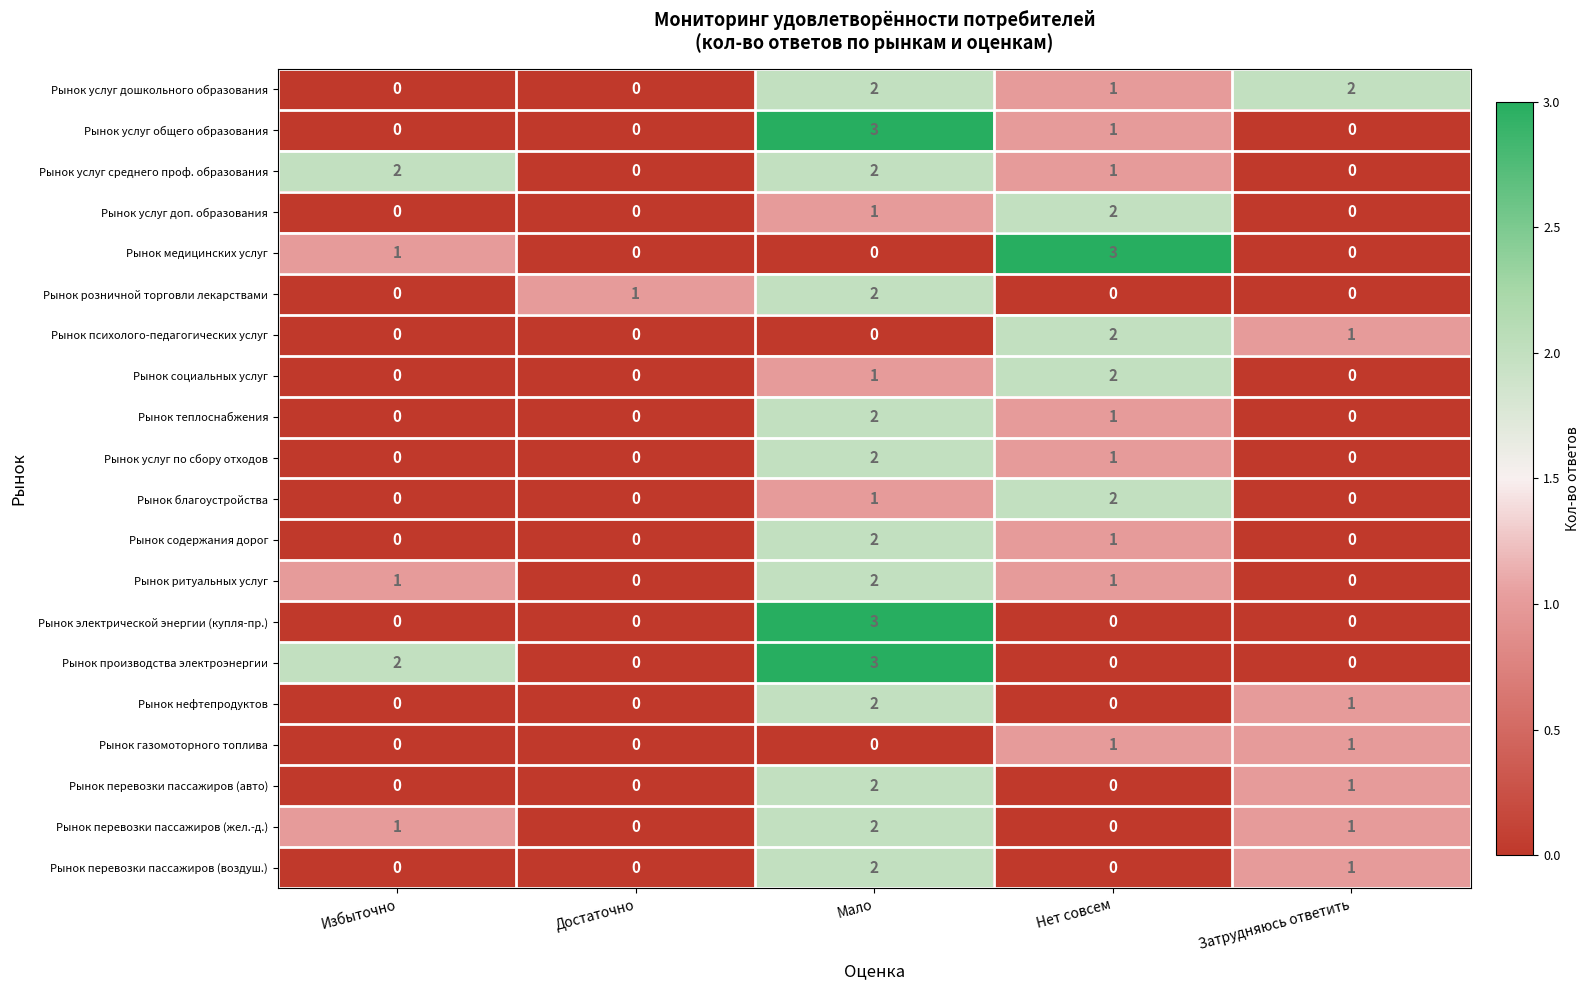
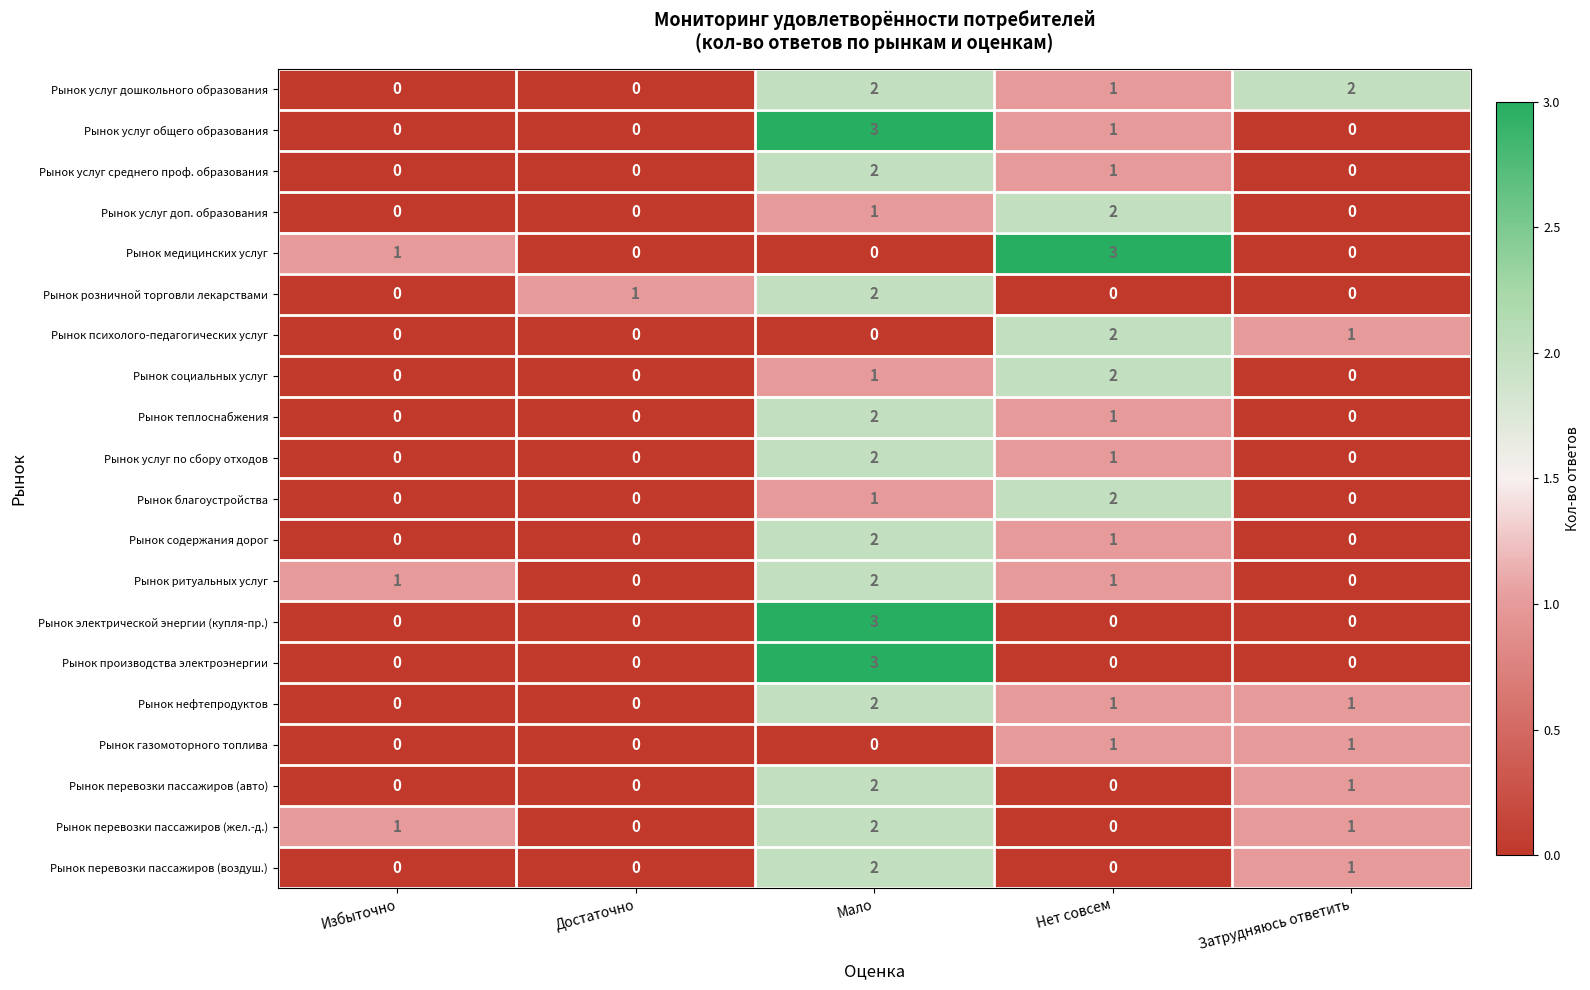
Рынок услуг среднего проф. образования, Избыточно: 2 -> 0
Рынок производства электроэнергии, Избыточно: 2 -> 0
Рынок нефтепродуктов, Нет совсем: 0 -> 1
